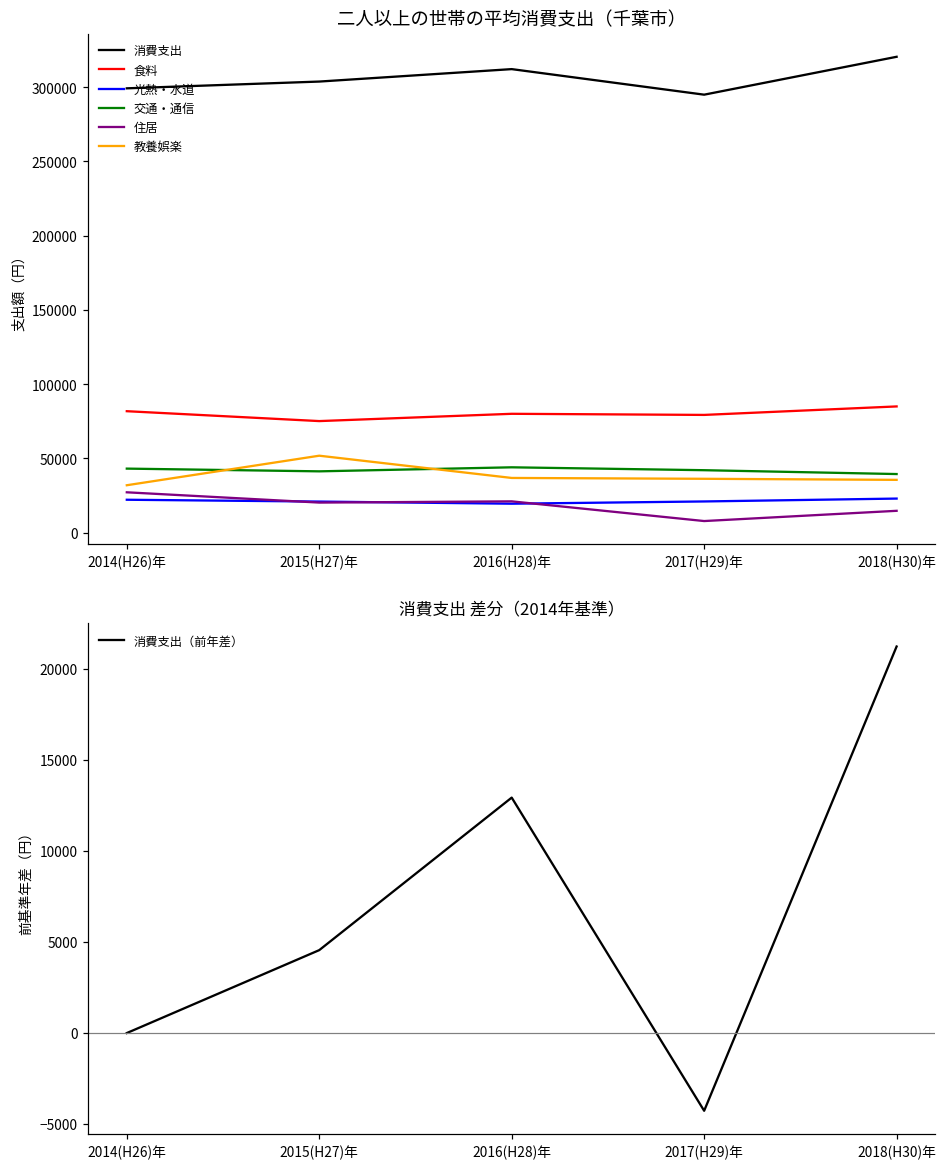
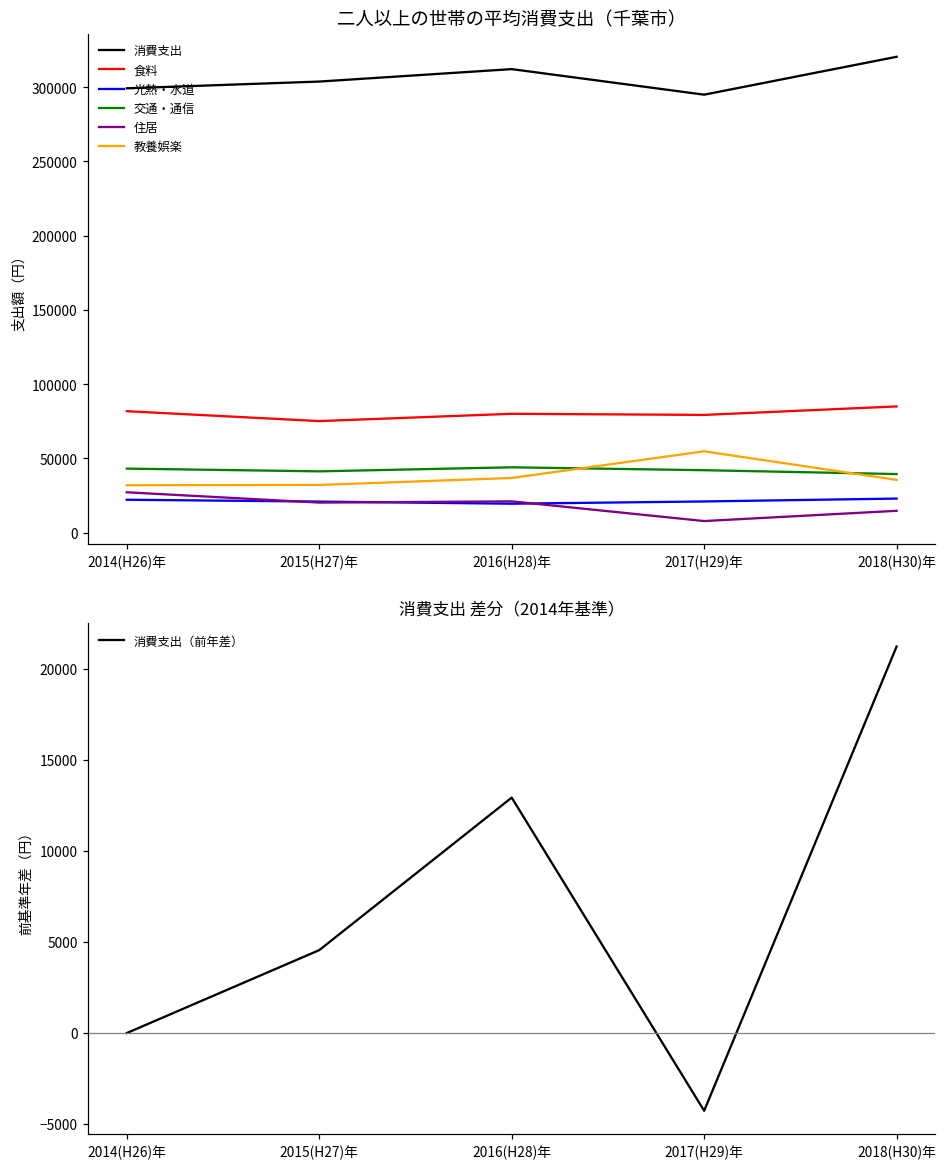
二人以上の世帯の平均消費支出（千葉市）, 教養娯楽, 2015(H27)年: 52000 -> 32000
二人以上の世帯の平均消費支出（千葉市）, 教養娯楽, 2017(H29)年: 36000 -> 55000
